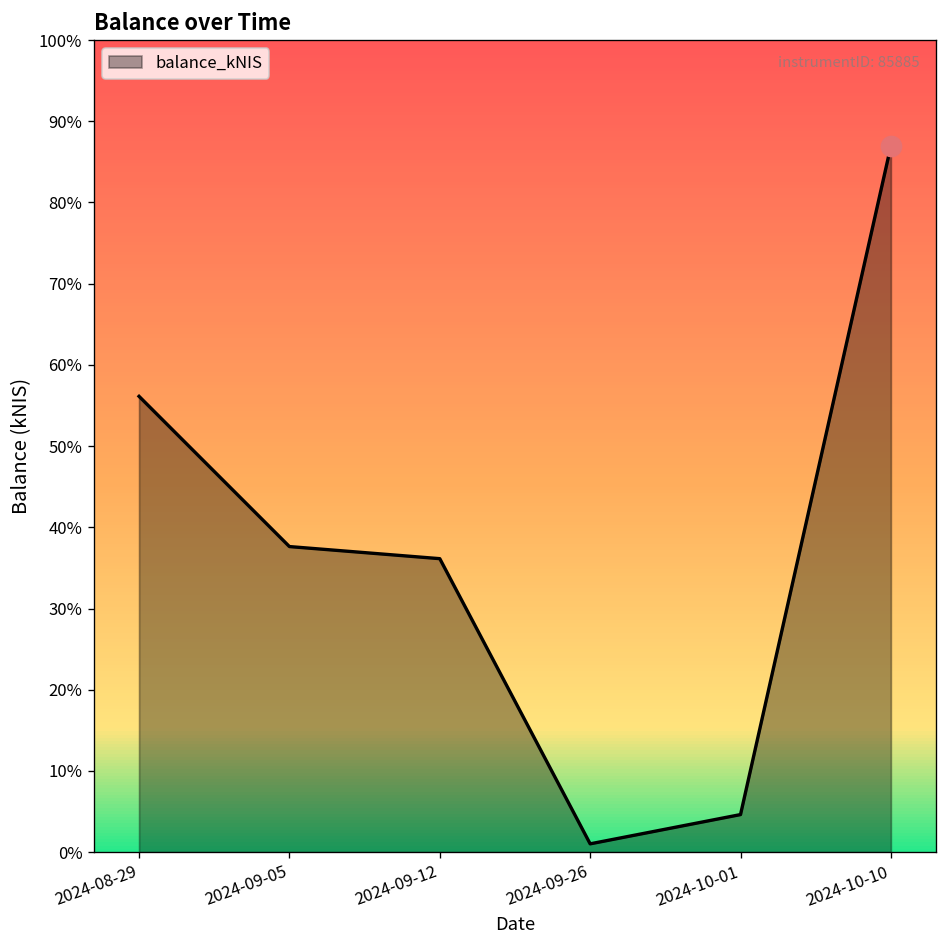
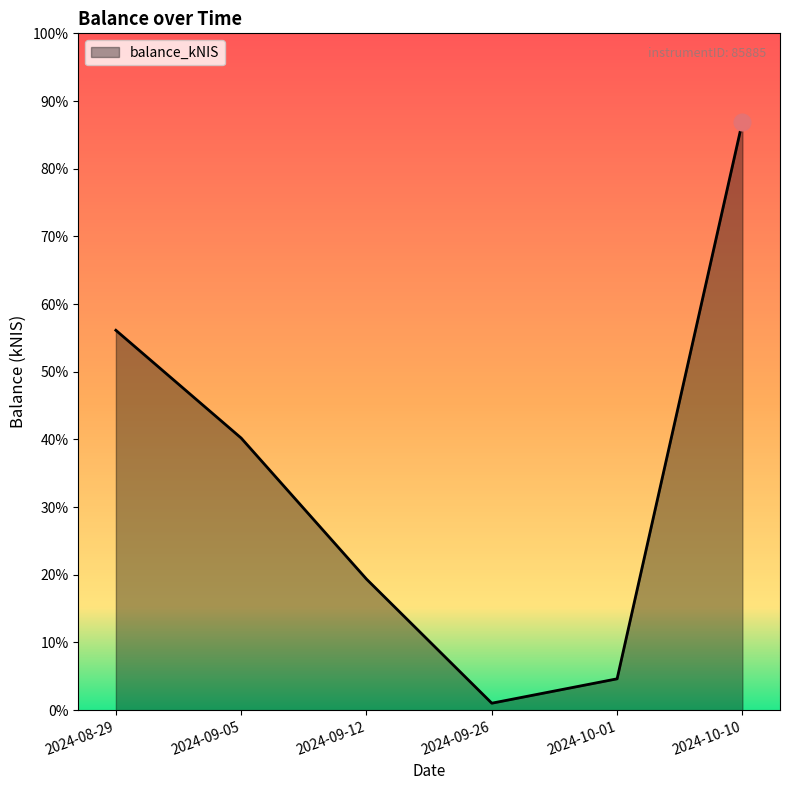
balance_kNIS, 2024-09-05: 38% -> 40%
balance_kNIS, 2024-09-12: 36% -> 19%
